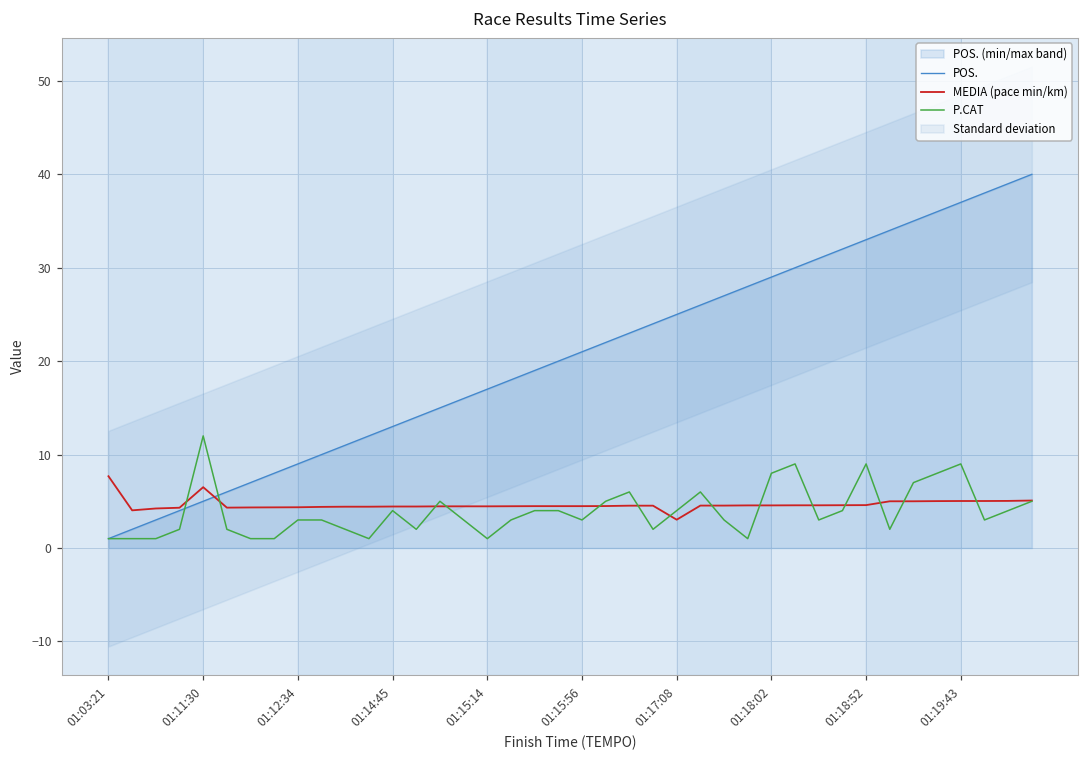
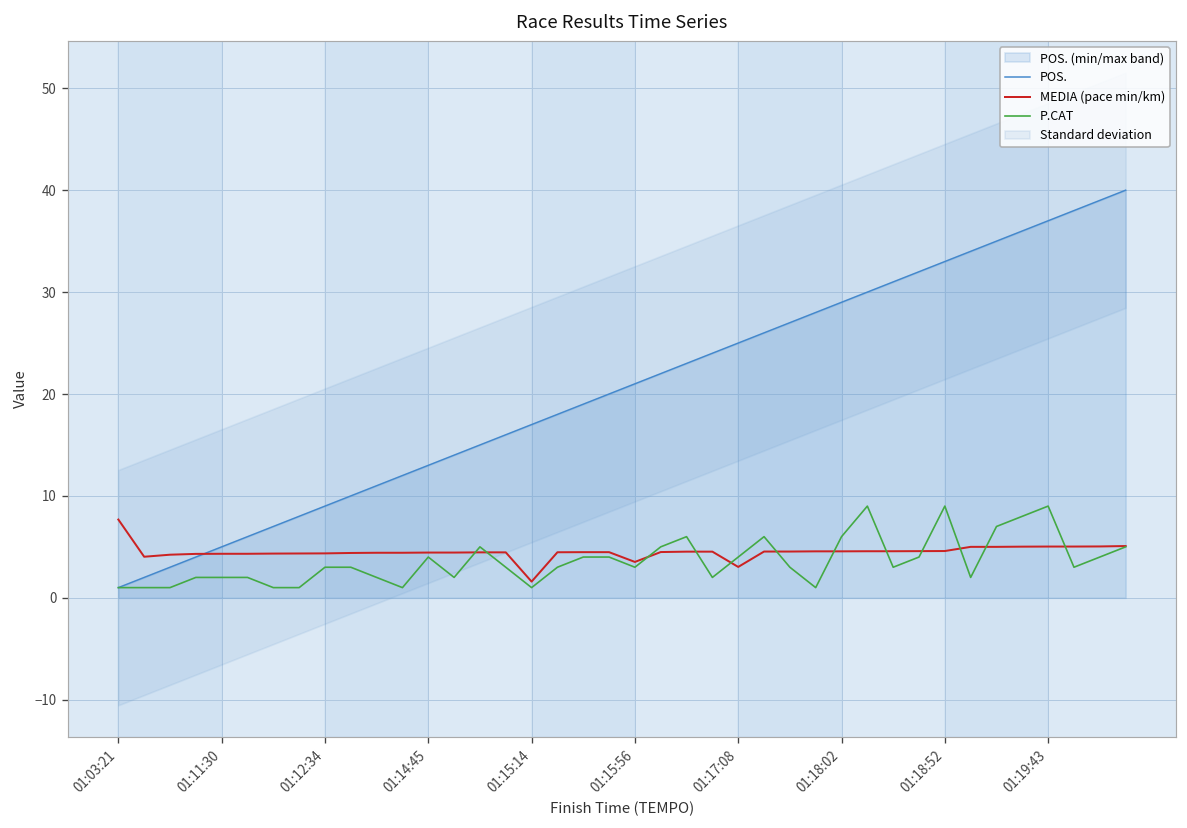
MEDIA (pace min/km), 01:11:30: 7 -> 4
P.CAT, 01:11:30: 12 -> 2
MEDIA (pace min/km), 01:15:14: 4 -> 2
MEDIA (pace min/km), 01:15:56: 4.5 -> 3.5
P.CAT, 01:18:02: 8 -> 6
